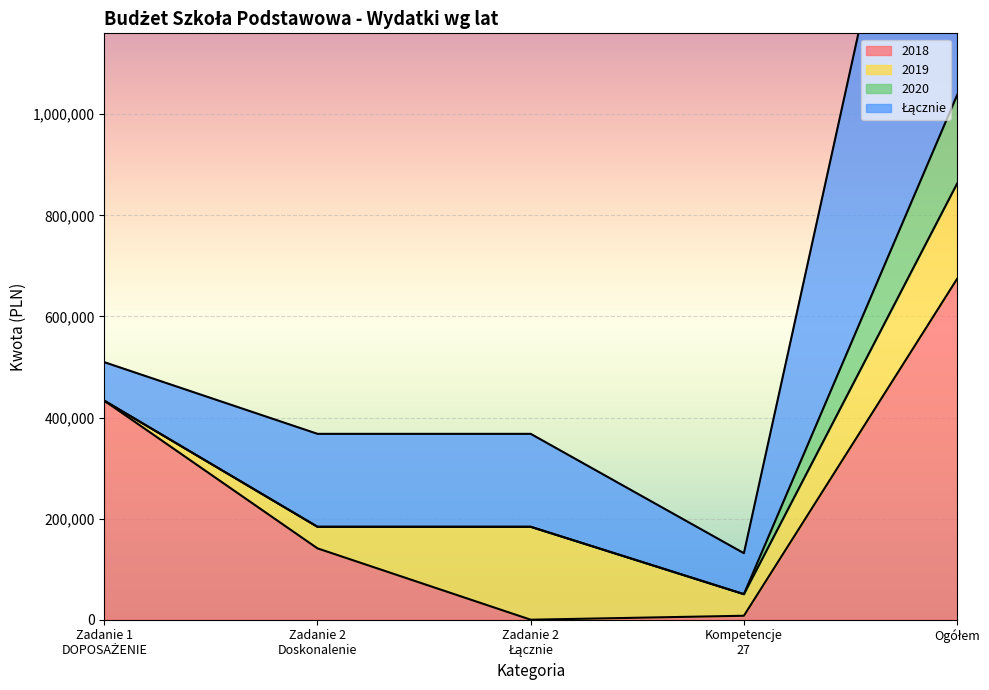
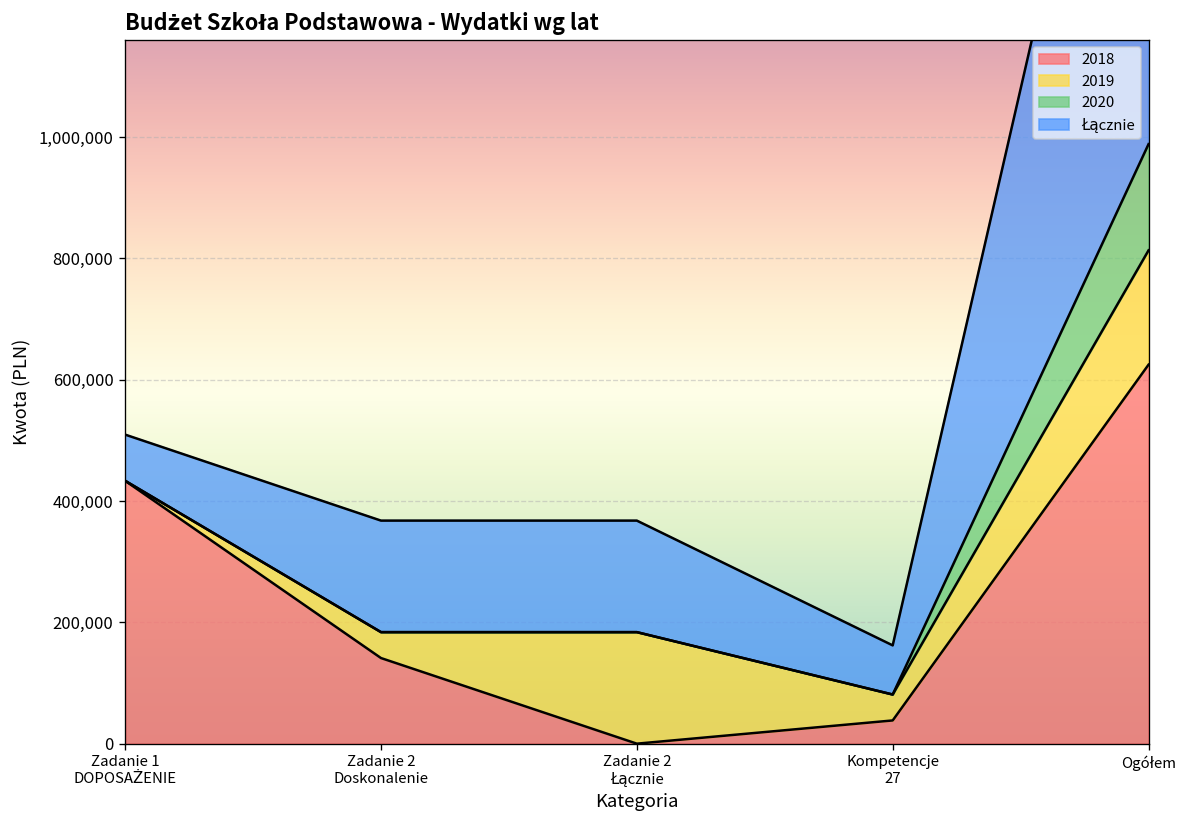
2018, Kompetencje 27: 10,000 -> 40,000
2018, Ogółem: 670,000 -> 620,000
